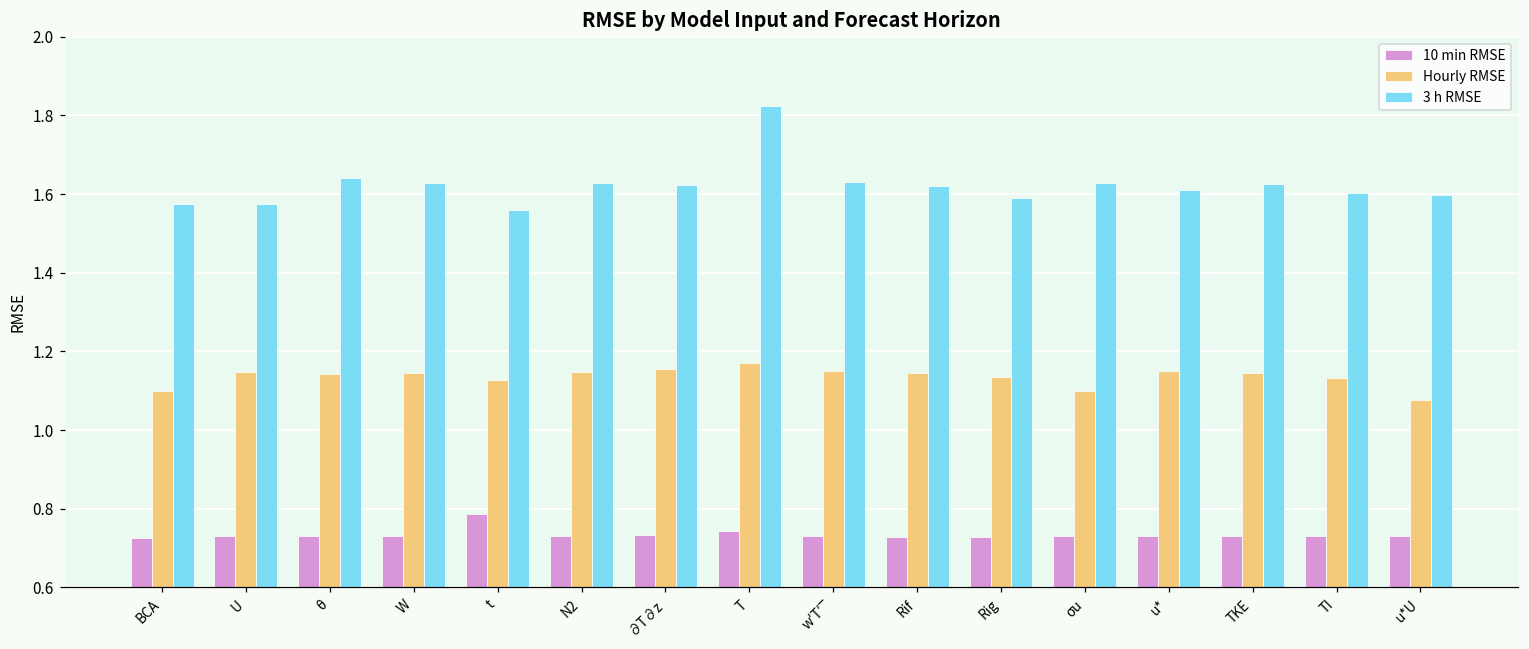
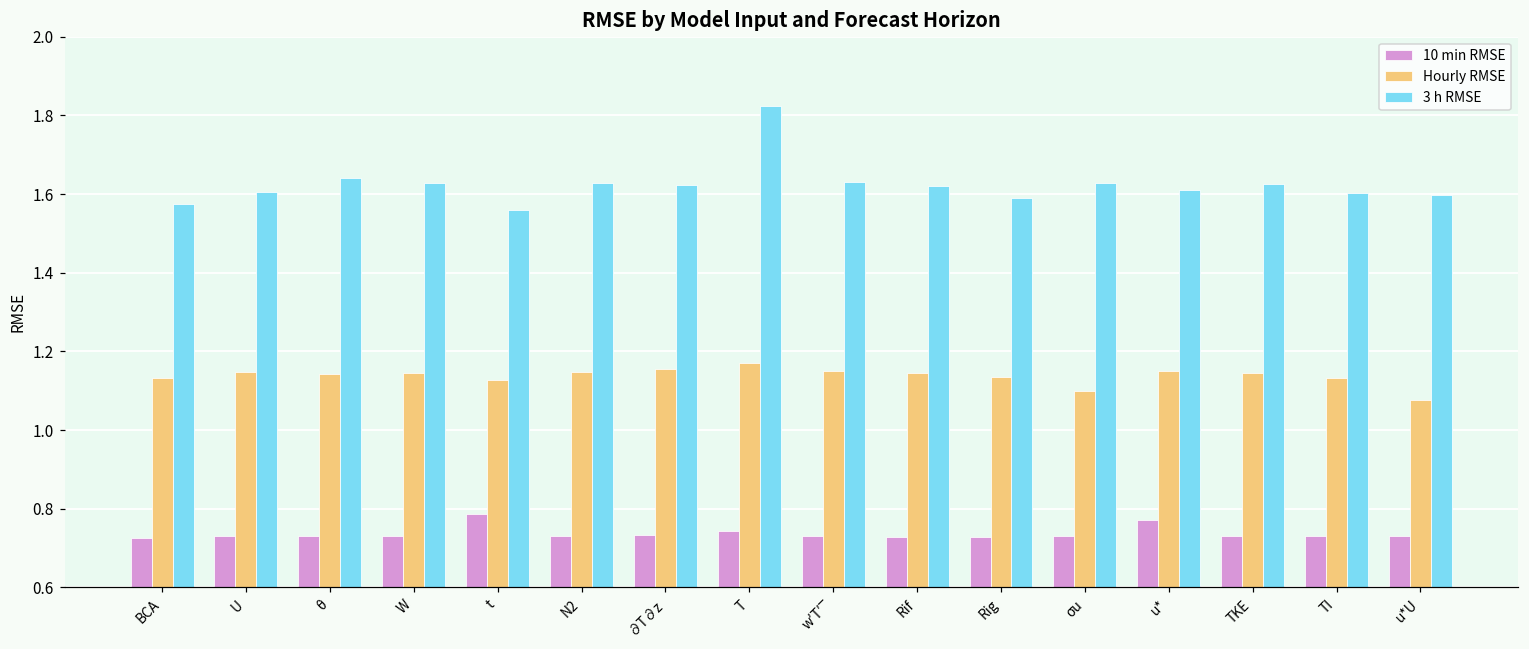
Hourly RMSE, BCA: 1.10 -> 1.13
3 h RMSE, U: 1.57 -> 1.61
10 min RMSE, u*: 0.73 -> 0.77
